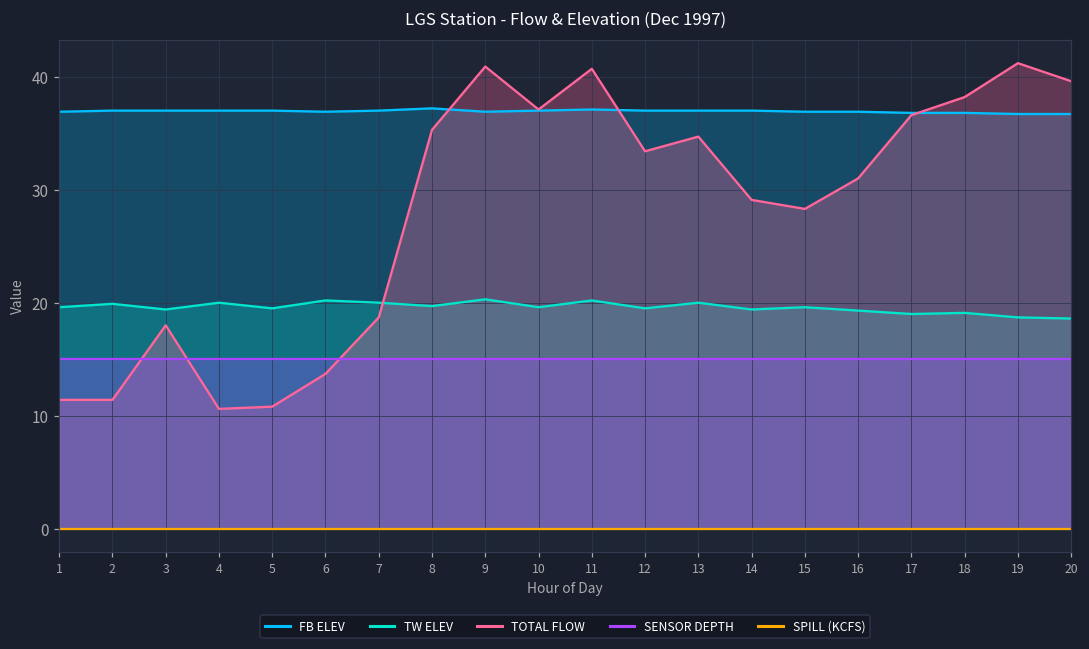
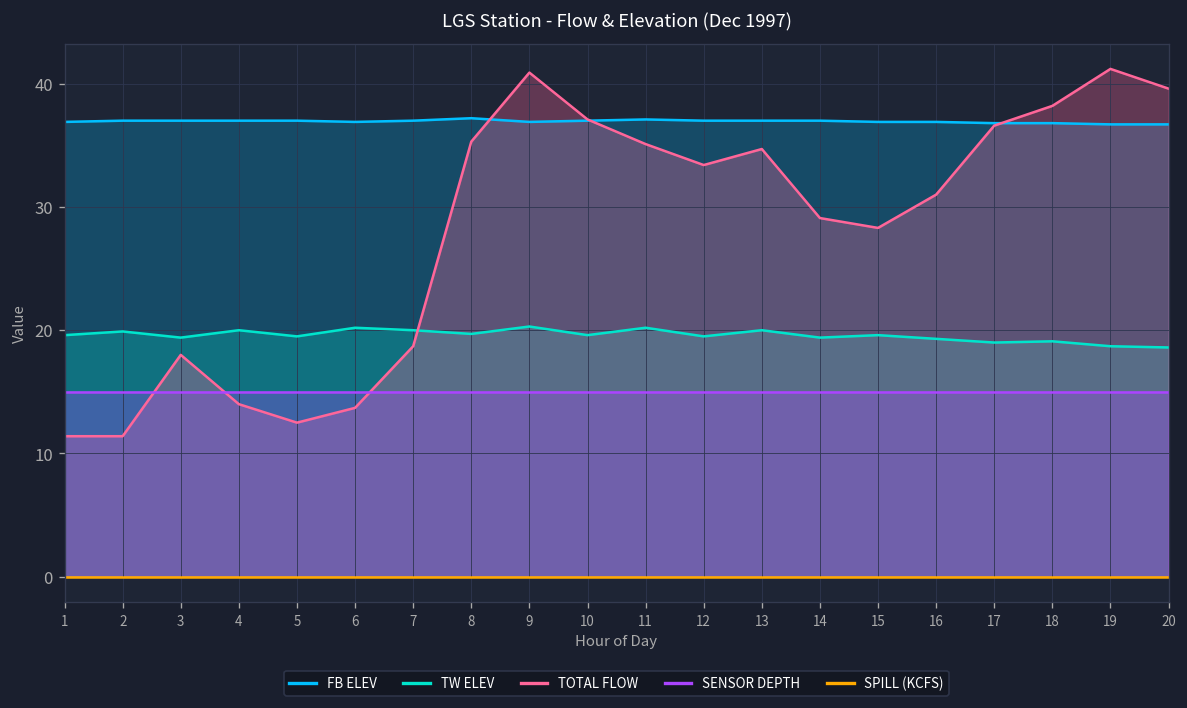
TOTAL FLOW, 4: 10.6 -> 14.0
TOTAL FLOW, 5: 10.8 -> 12.5
TOTAL FLOW, 11: 40.7 -> 35.1
